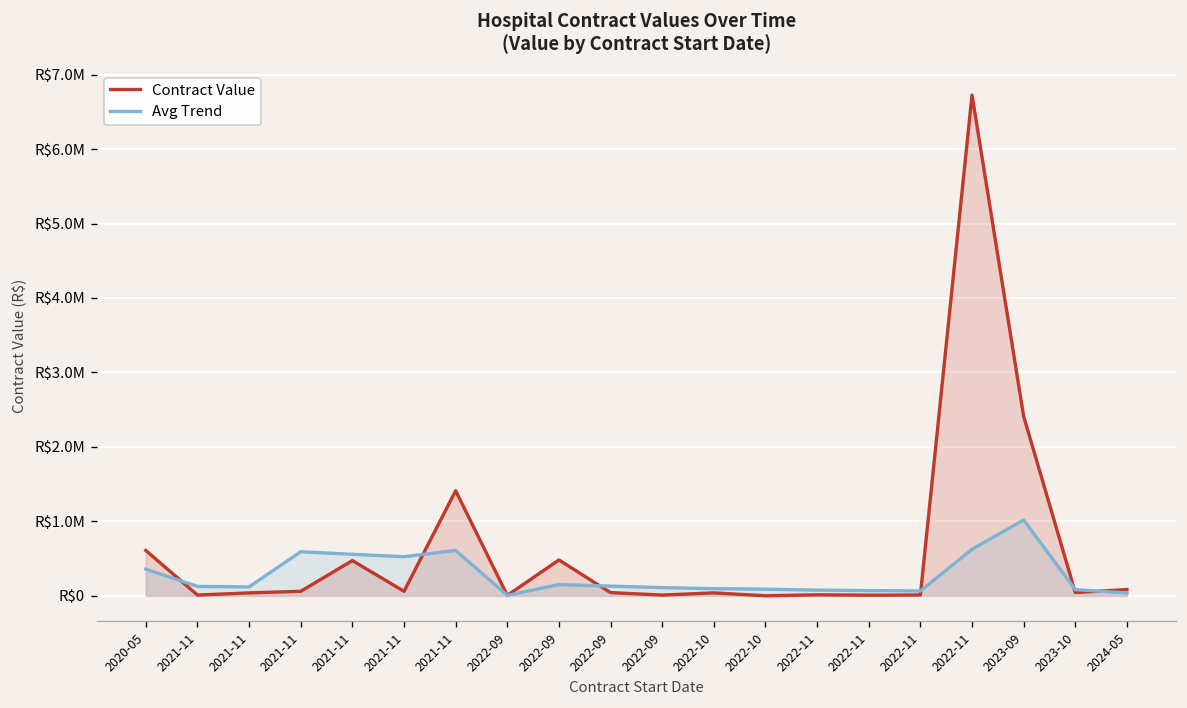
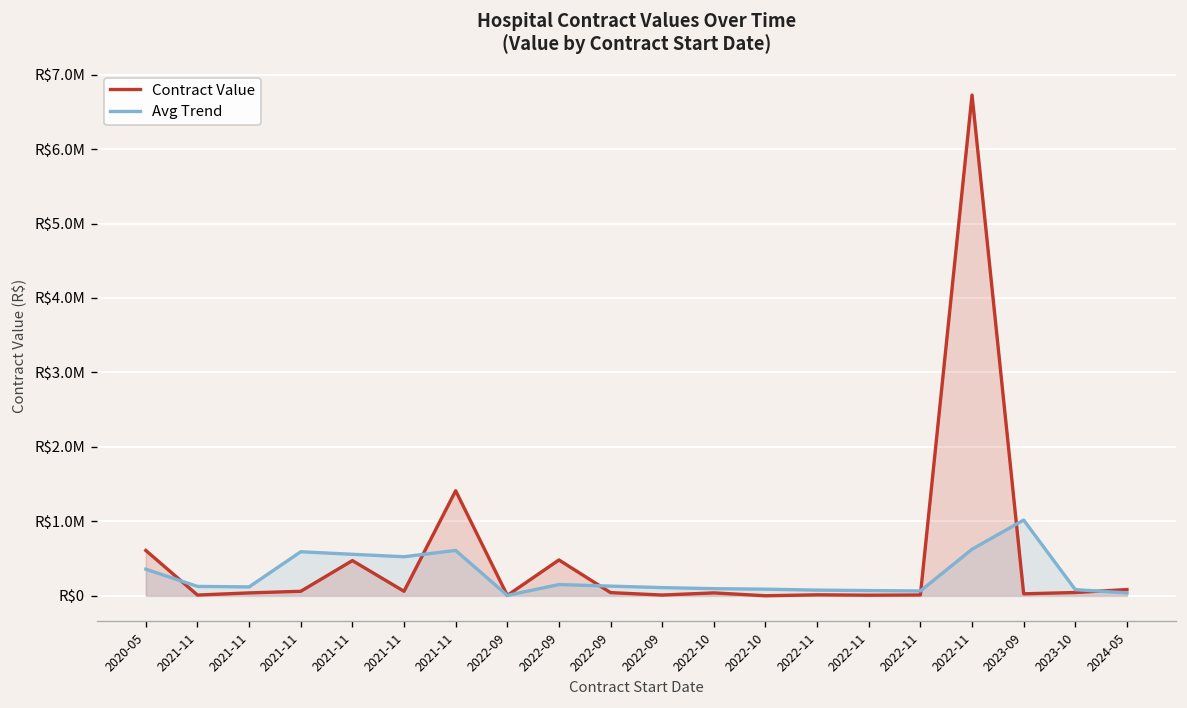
Contract Value, 2023-09: R$2400000 -> R$0
